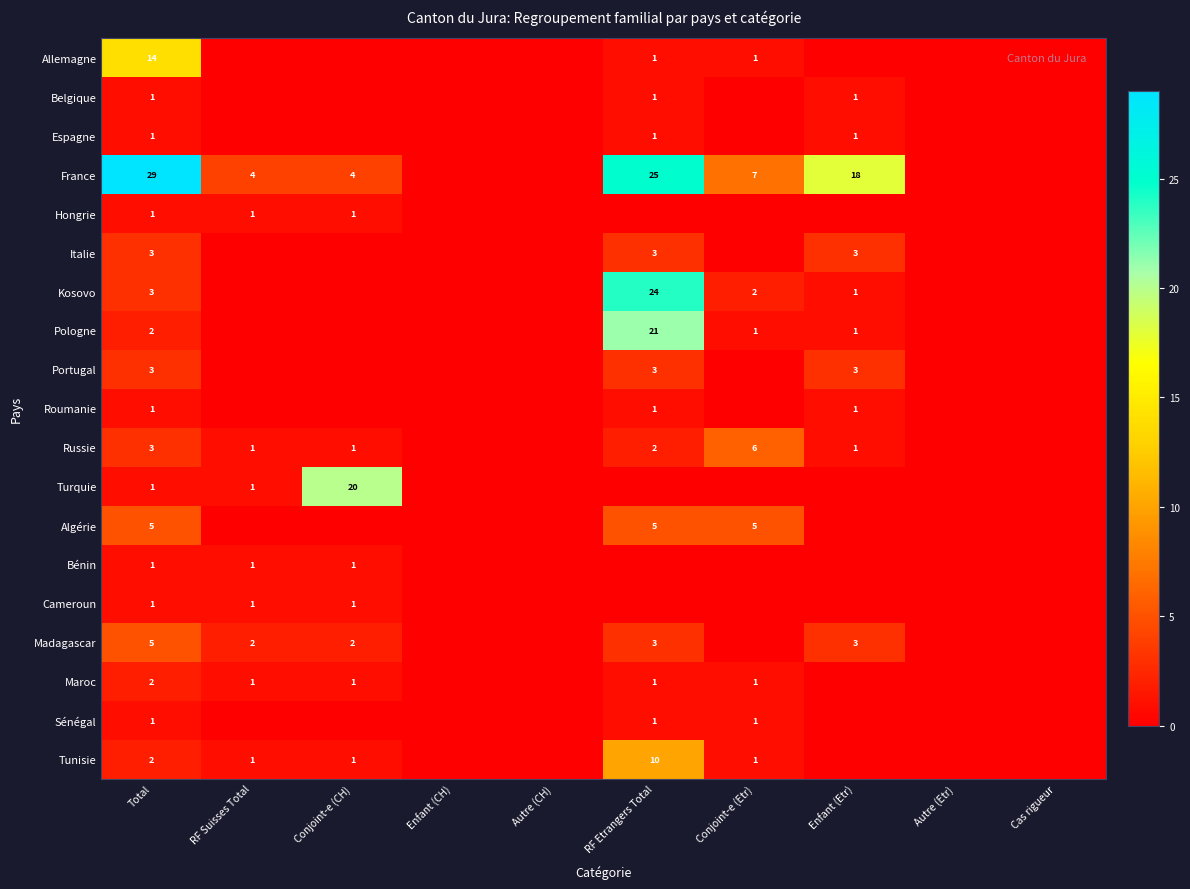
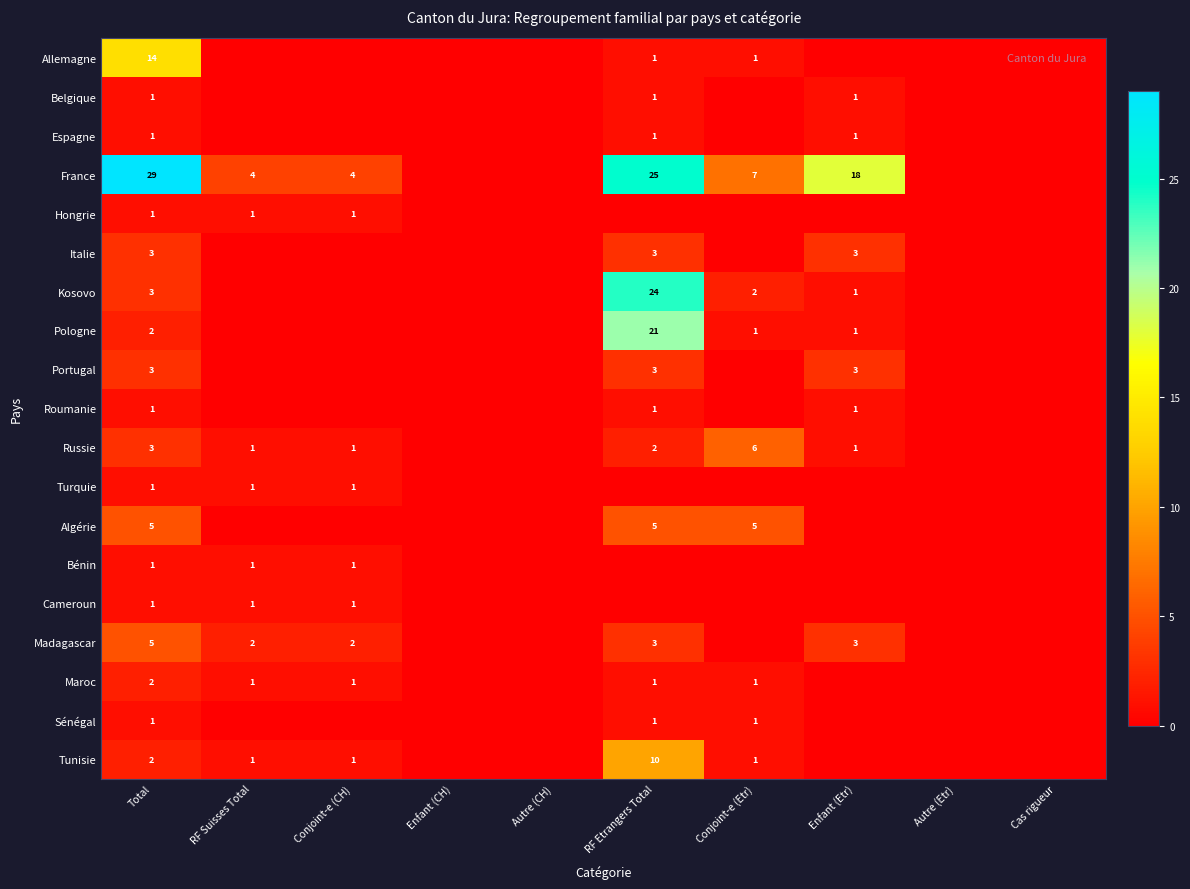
Turquie, Conjoint-e (CH): 20 -> 1
